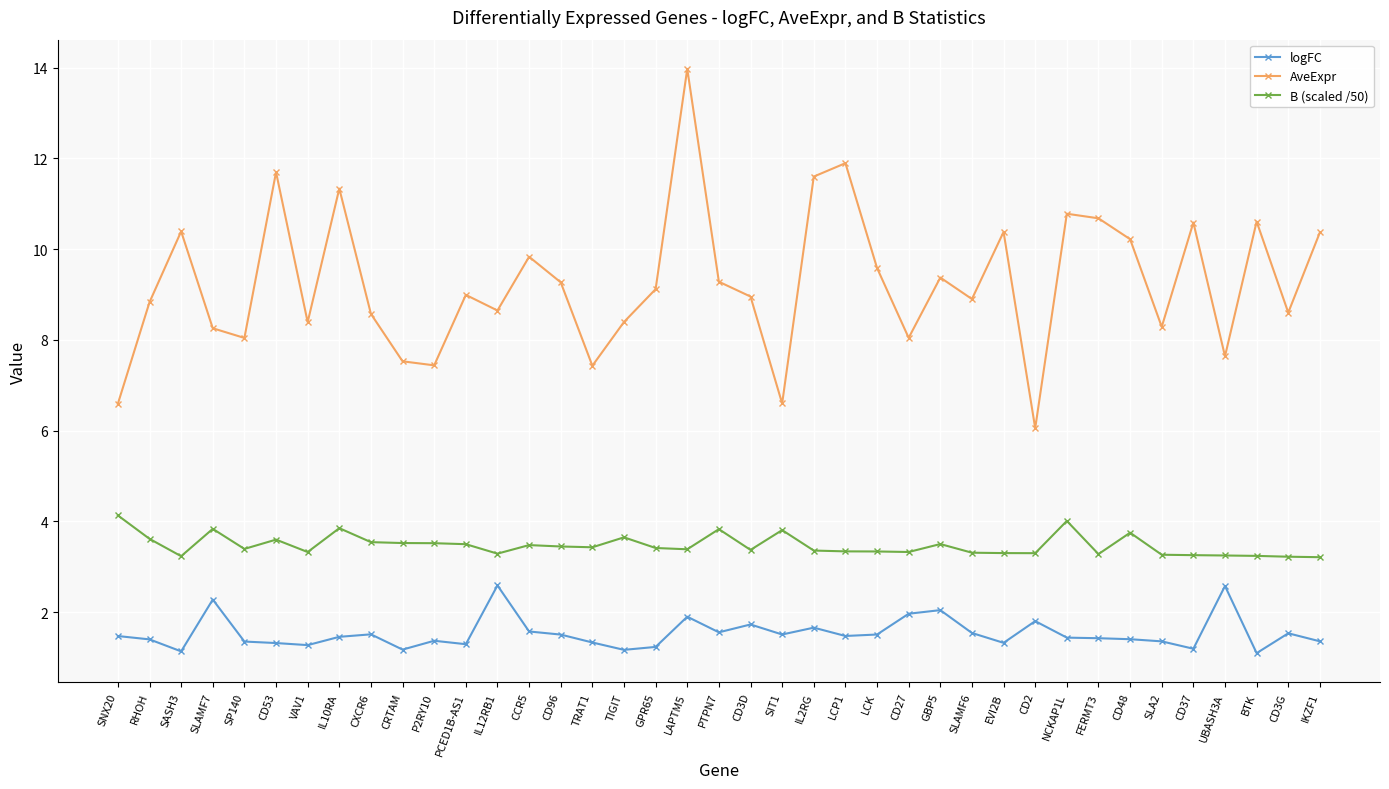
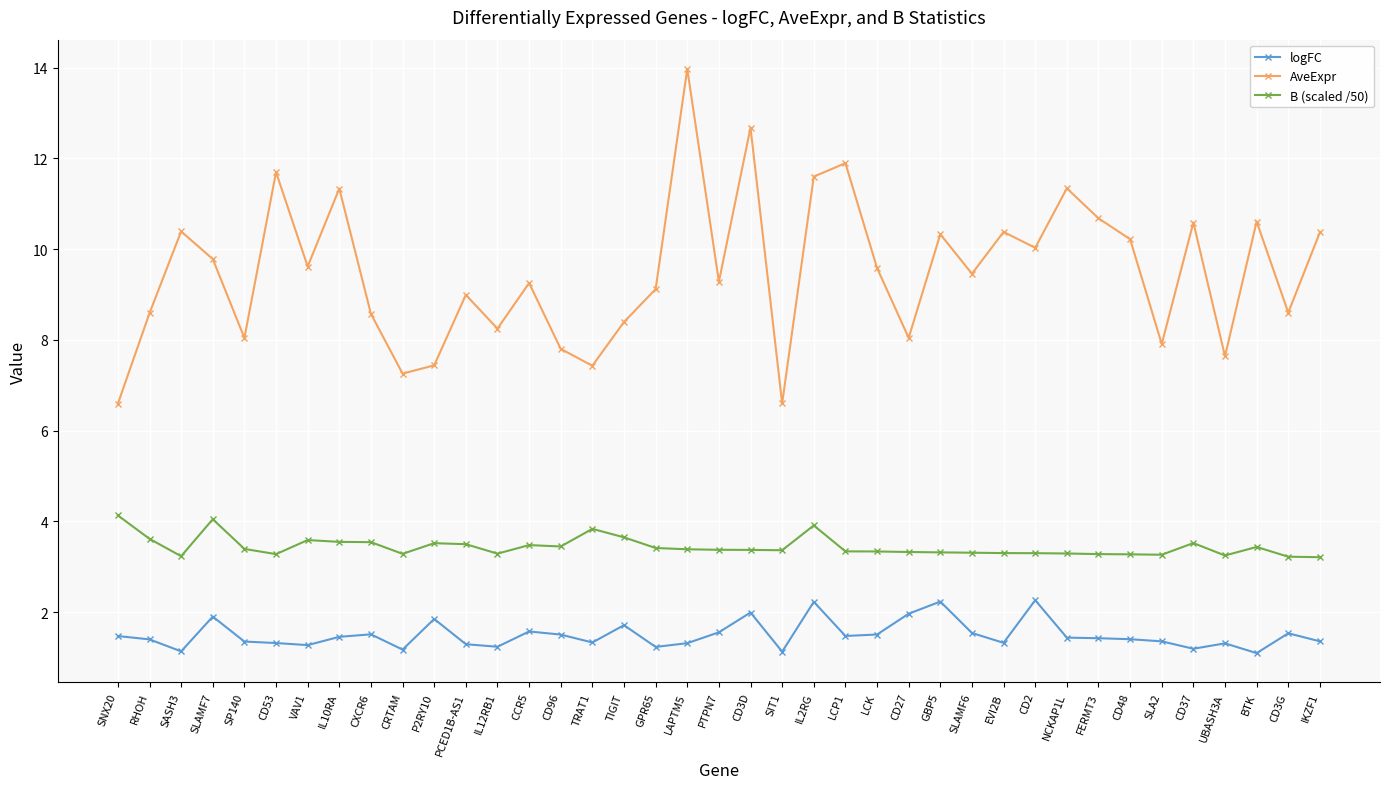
AveExpr, RHOH: 8.8 -> 8.6
logFC, SLAMF7: 2.3 -> 1.9
AveExpr, SLAMF7: 8.3 -> 9.8
B (scaled /50), SLAMF7: 3.8 -> 4.0
B (scaled /50), CD53: 3.6 -> 3.3
AveExpr, VAV1: 8.4 -> 9.6
B (scaled /50), VAV1: 3.3 -> 3.6
B (scaled /50), IL10RA: 3.9 -> 3.5
AveExpr, CRTAM: 7.5 -> 7.3
B (scaled /50), CRTAM: 3.5 -> 3.3
logFC, P2RY10: 1.4 -> 1.8
logFC, IL12RB1: 2.6 -> 1.2
AveExpr, IL12RB1: 8.6 -> 8.2
AveExpr, CCR5: 9.8 -> 9.3
AveExpr, CD96: 9.3 -> 7.8
B (scaled /50), TRAT1: 3.4 -> 3.8
logFC, TIGIT: 1.2 -> 1.7
logFC, LAPTM5: 1.9 -> 1.3
B (scaled /50), PTPN7: 3.8 -> 3.4
logFC, CD3D: 1.7 -> 2.0
AveExpr, CD3D: 9.0 -> 12.7
logFC, SIT1: 1.5 -> 1.1
B (scaled /50), SIT1: 3.8 -> 3.4
logFC, IL2RG: 1.7 -> 2.2
B (scaled /50), IL2RG: 3.4 -> 3.9
logFC, GBP5: 2.0 -> 2.2
AveExpr, GBP5: 9.4 -> 10.3
B (scaled /50), GBP5: 3.5 -> 3.3
AveExpr, SLAMF6: 8.9 -> 9.5
logFC, CD2: 1.8 -> 2.3
AveExpr, CD2: 6.1 -> 10.0
AveExpr, NCKAP1L: 10.8 -> 11.3
B (scaled /50), NCKAP1L: 4.0 -> 3.3
B (scaled /50), CD48: 3.8 -> 3.3
AveExpr, SLA2: 8.3 -> 7.9
B (scaled /50), CD37: 3.3 -> 3.5
logFC, UBASH3A: 2.6 -> 1.3
B (scaled /50), BTK: 3.2 -> 3.4
